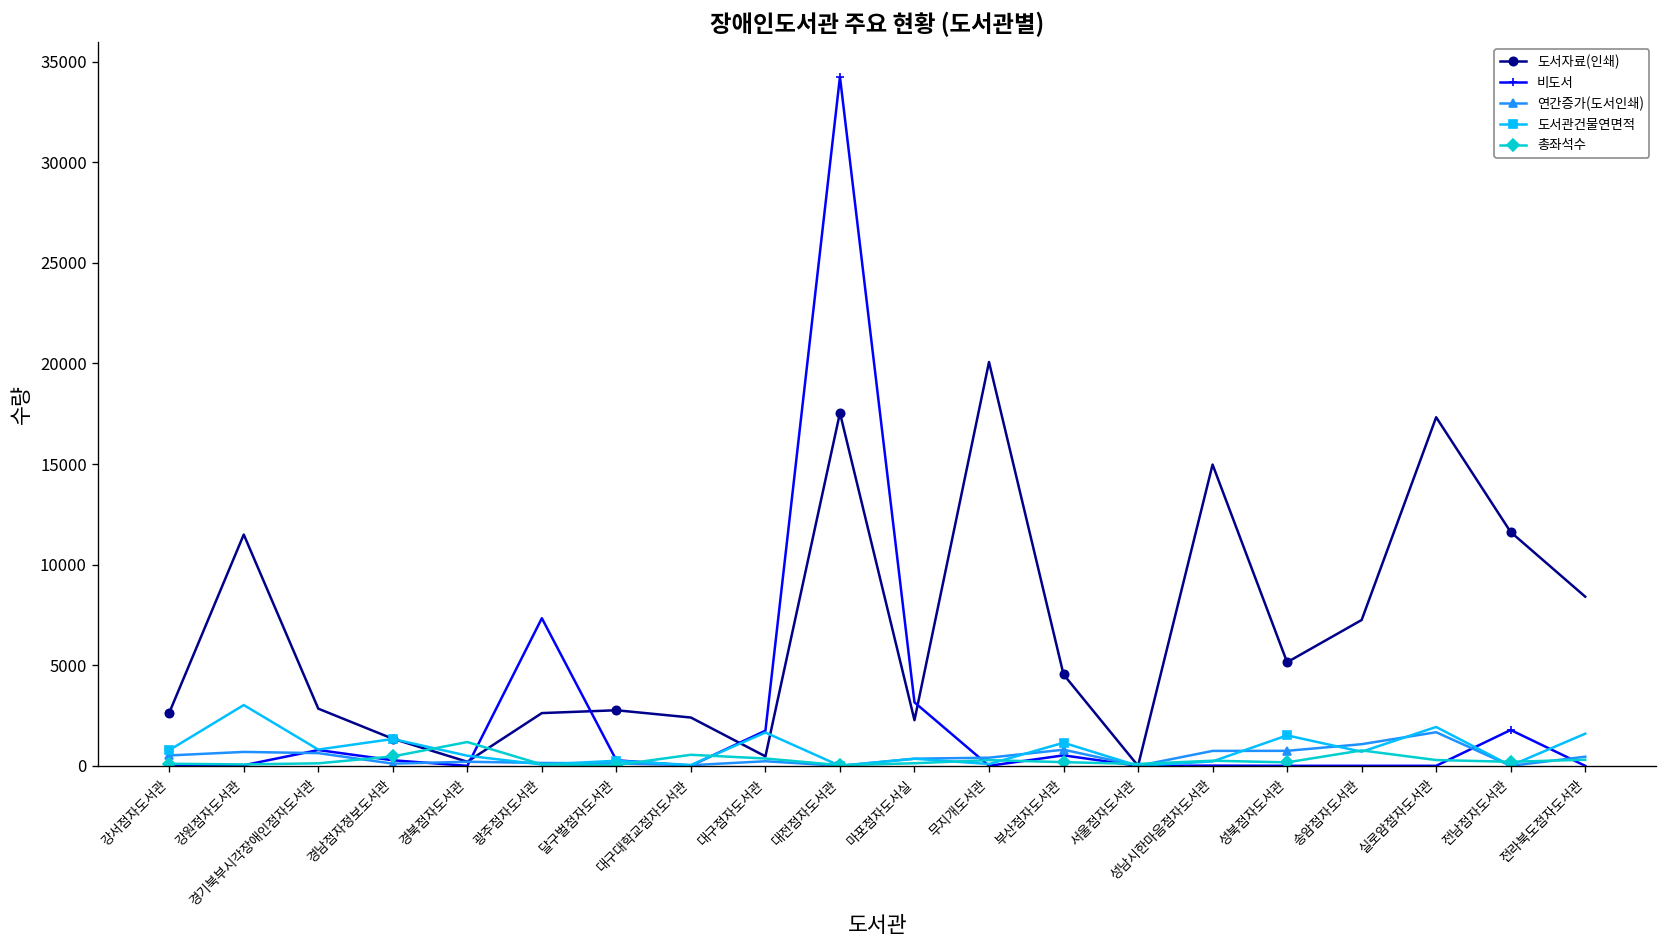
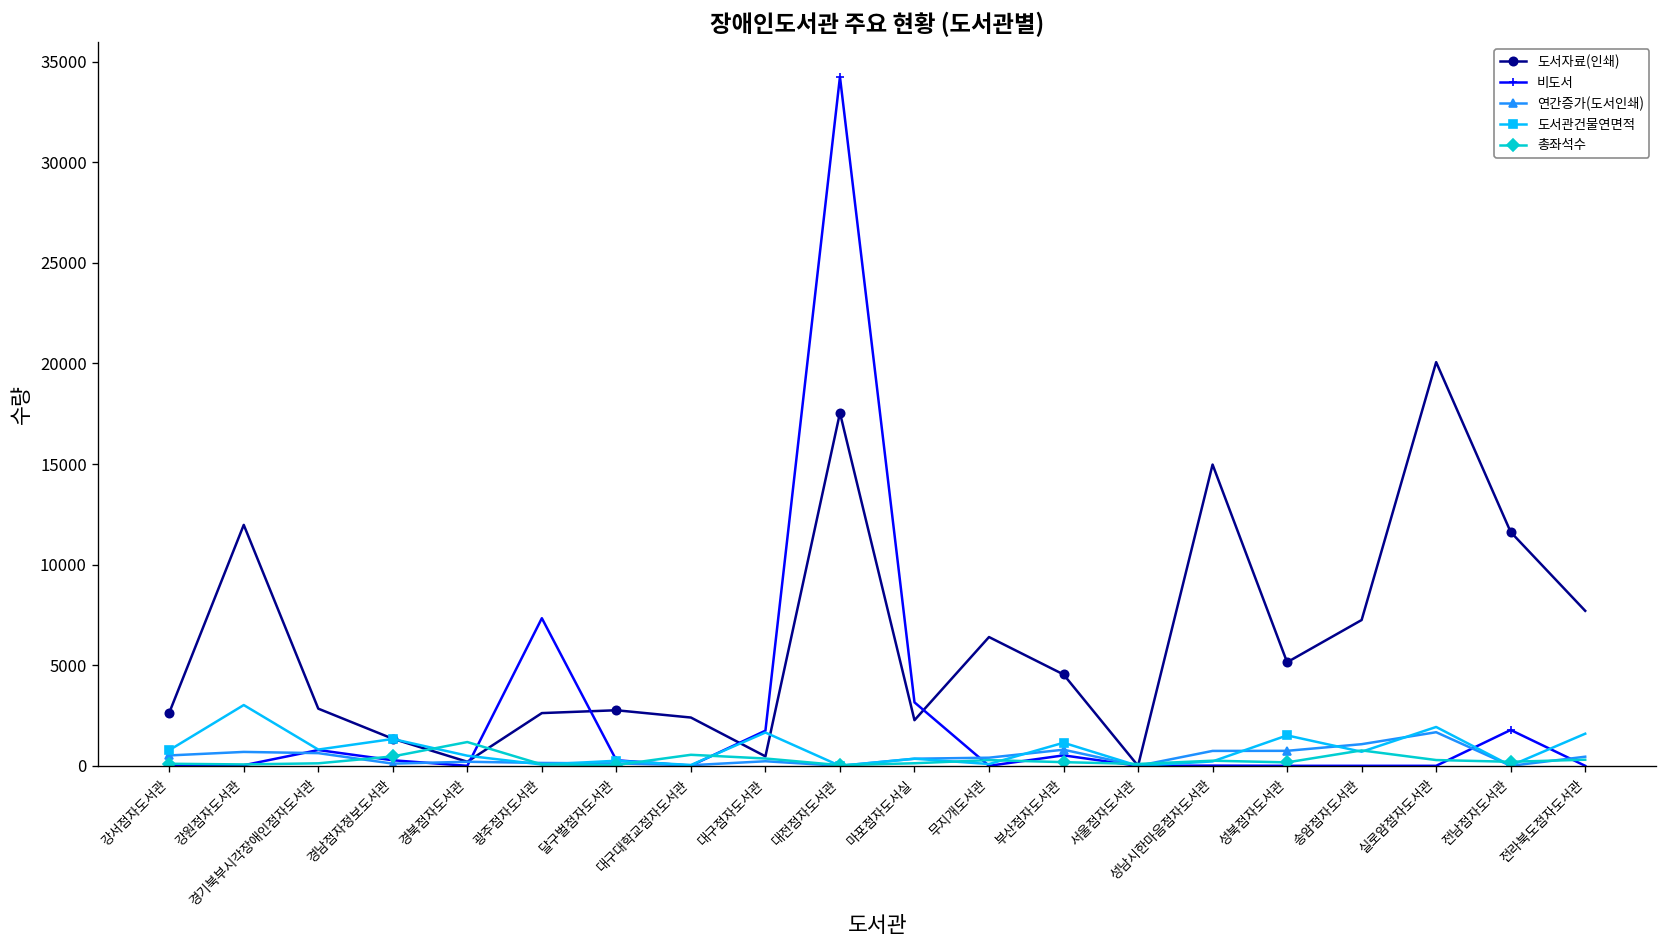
도서자료(인쇄), 강원점자도서관: 11500 -> 12000
도서자료(인쇄), 무지개도서관: 20100 -> 6400
도서자료(인쇄), 실로암점자도서관: 17300 -> 20100
도서자료(인쇄), 전라북도점자도서관: 8400 -> 7700
